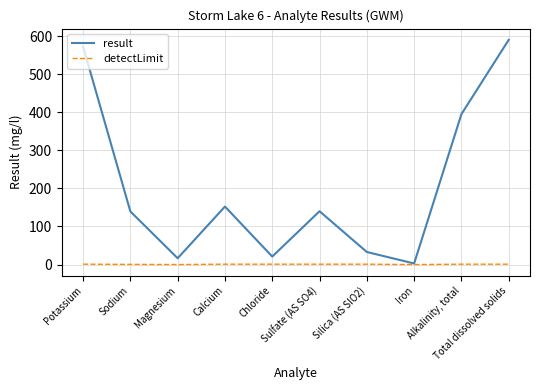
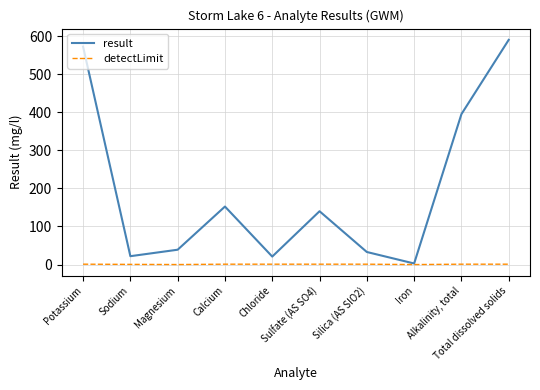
result, Sodium: 140 -> 20
result, Magnesium: 20 -> 40
